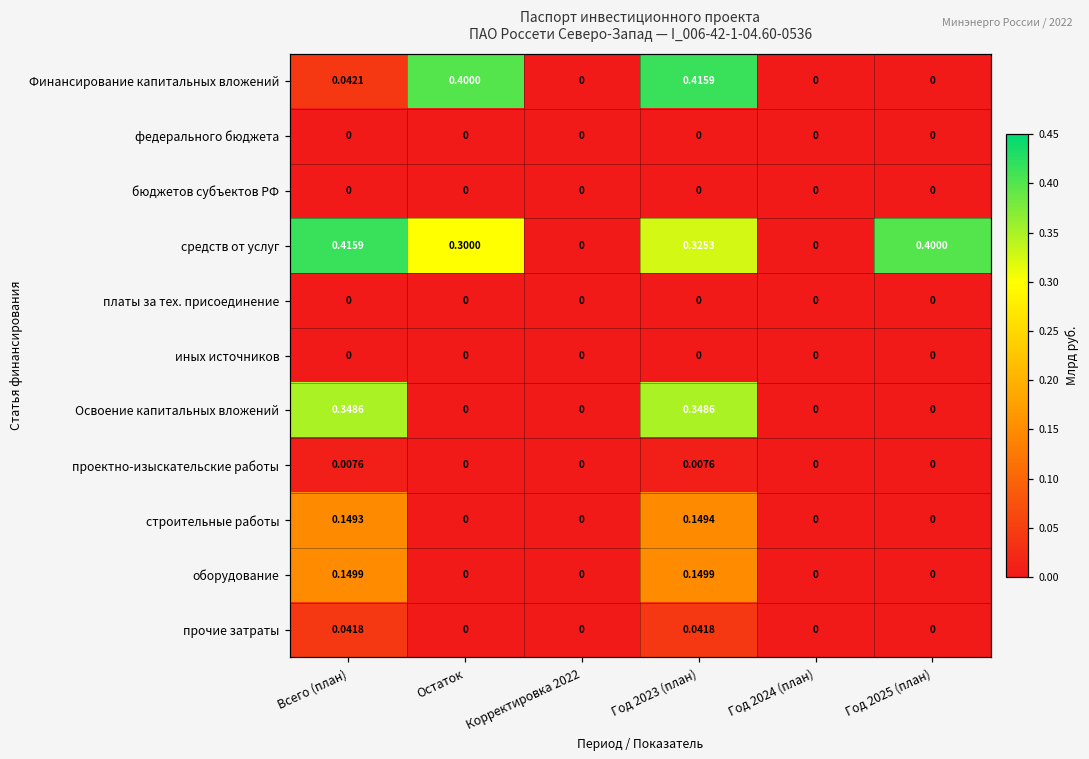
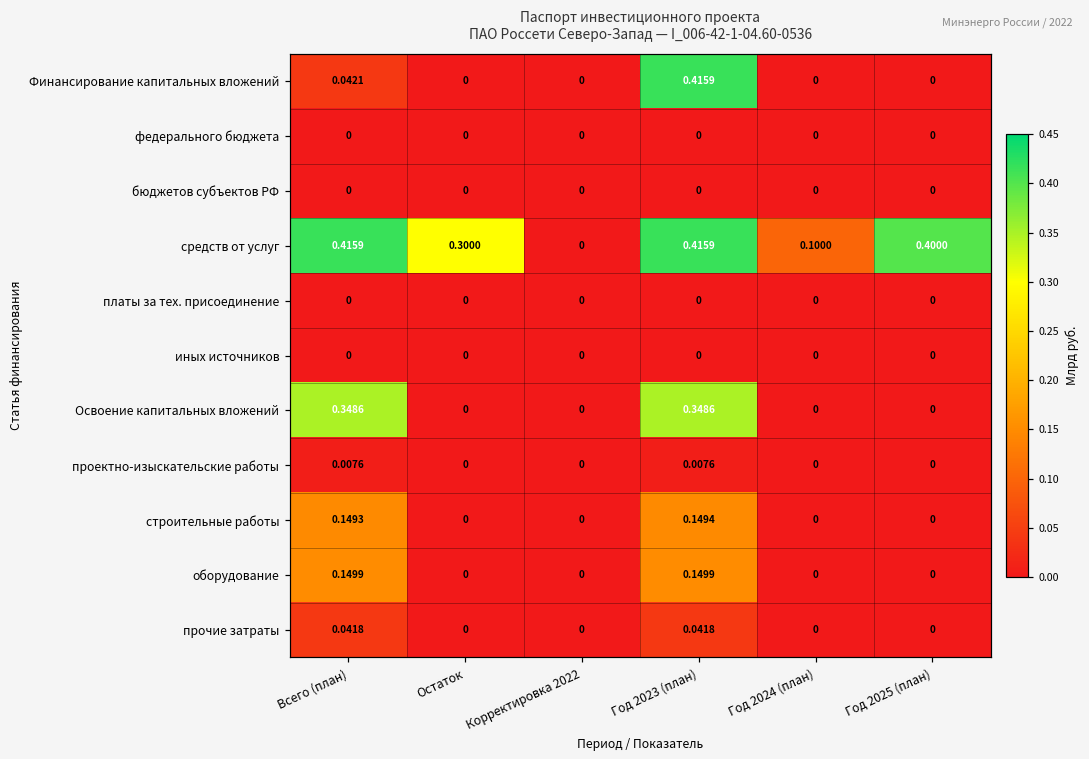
Финансирование капитальных вложений, Остаток: 0.4000 -> 0
средств от услуг, Год 2023 (план): 0.3253 -> 0.4159
средств от услуг, Год 2024 (план): 0 -> 0.1000
